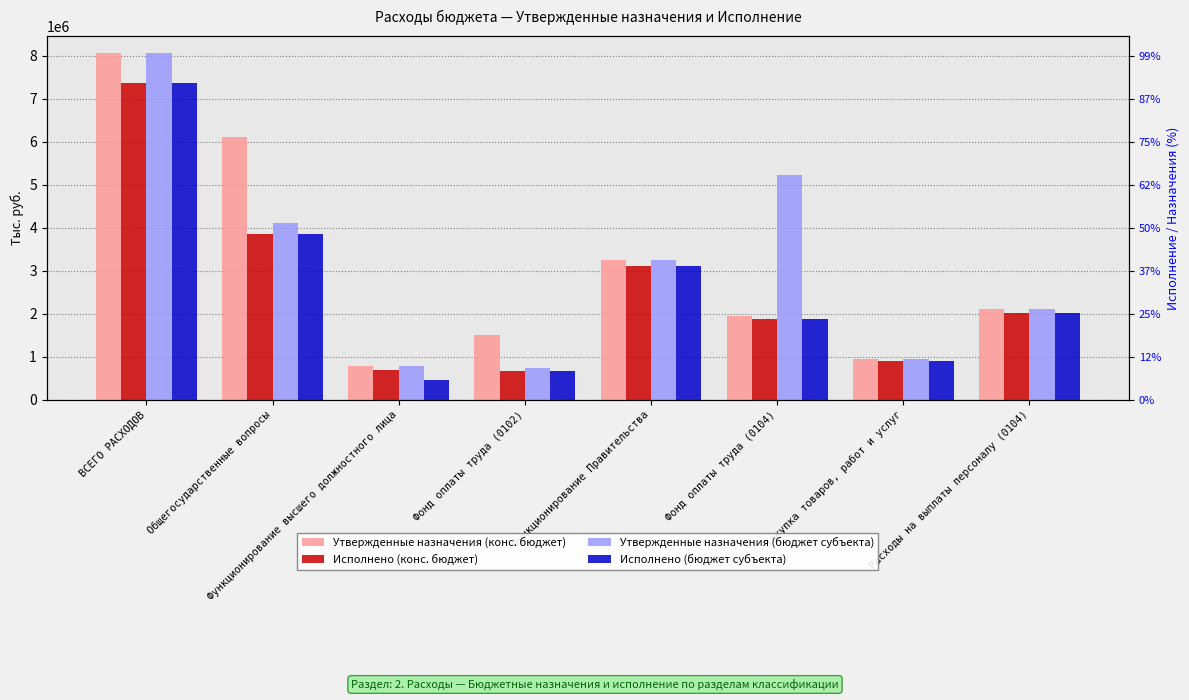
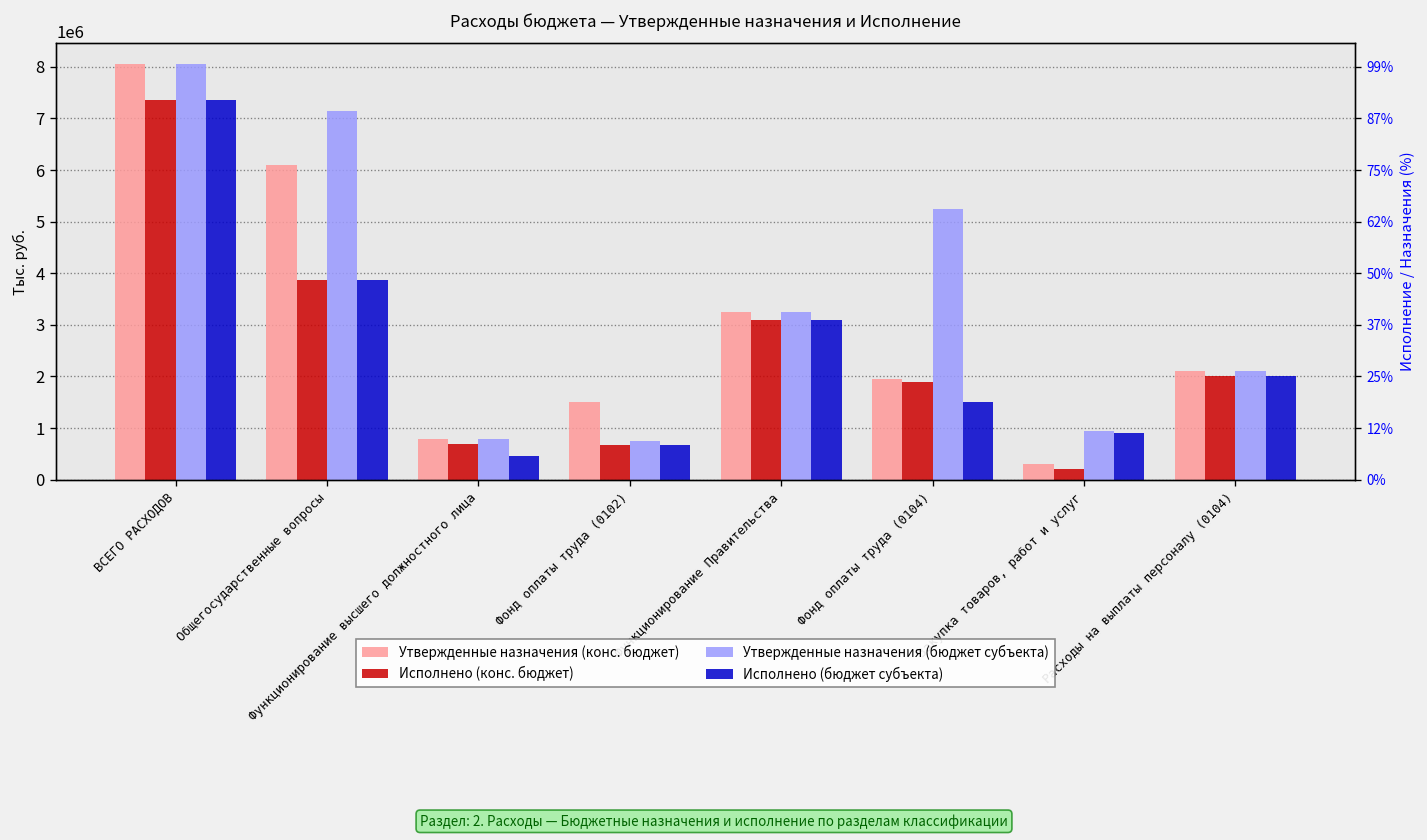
Утвержденные назначения (бюджет субъекта), Общегосударственные вопросы: 4100000 -> 7100000
Исполнено (бюджет субъекта), Фонд оплаты труда (0104): 1900000 -> 1500000
Утвержденные назначения (конс. бюджет), Закупка товаров, работ и услуг: 1000000 -> 300000
Исполнено (конс. бюджет), Закупка товаров, работ и услуг: 900000 -> 200000
